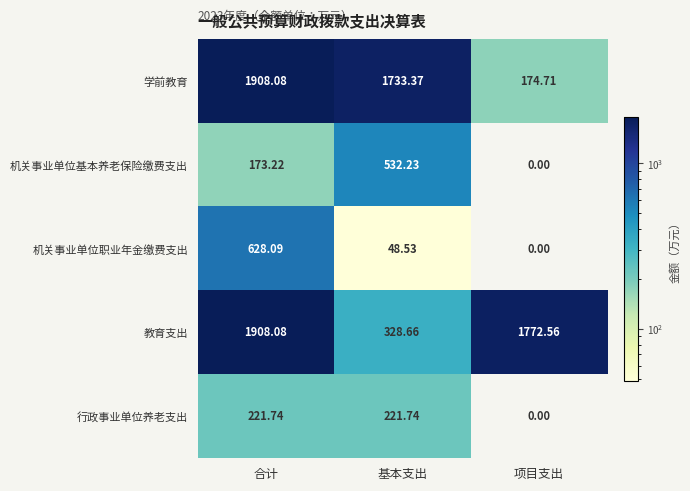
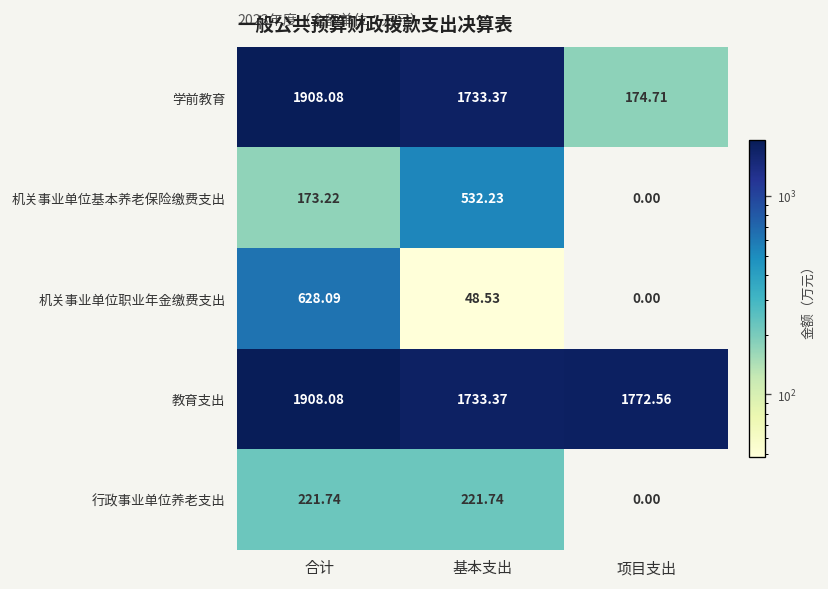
教育支出, 基本支出: 328.66 -> 1733.37
